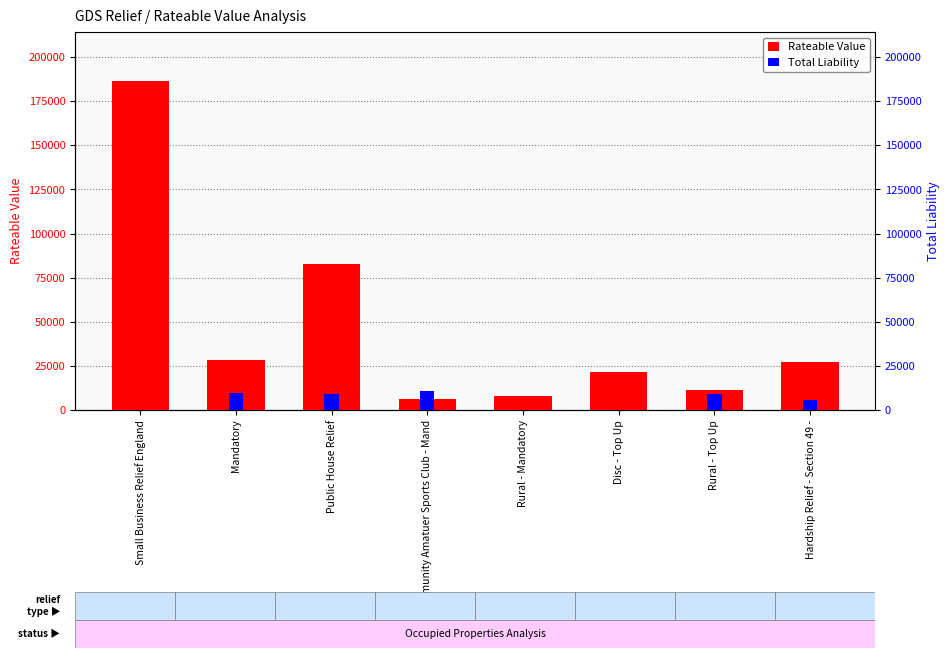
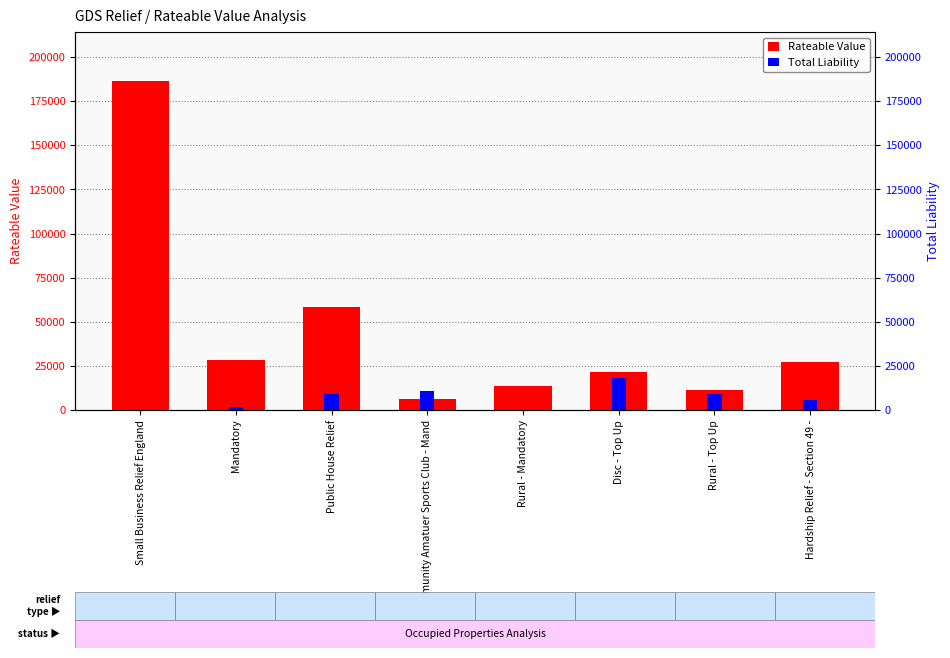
Total Liability, Mandatory: 9000 -> 1000
Rateable Value, Public House Relief: 83000 -> 59000
Rateable Value, Rural - Mandatory: 8000 -> 14000
Total Liability, Disc - Top Up: 0 -> 18000
